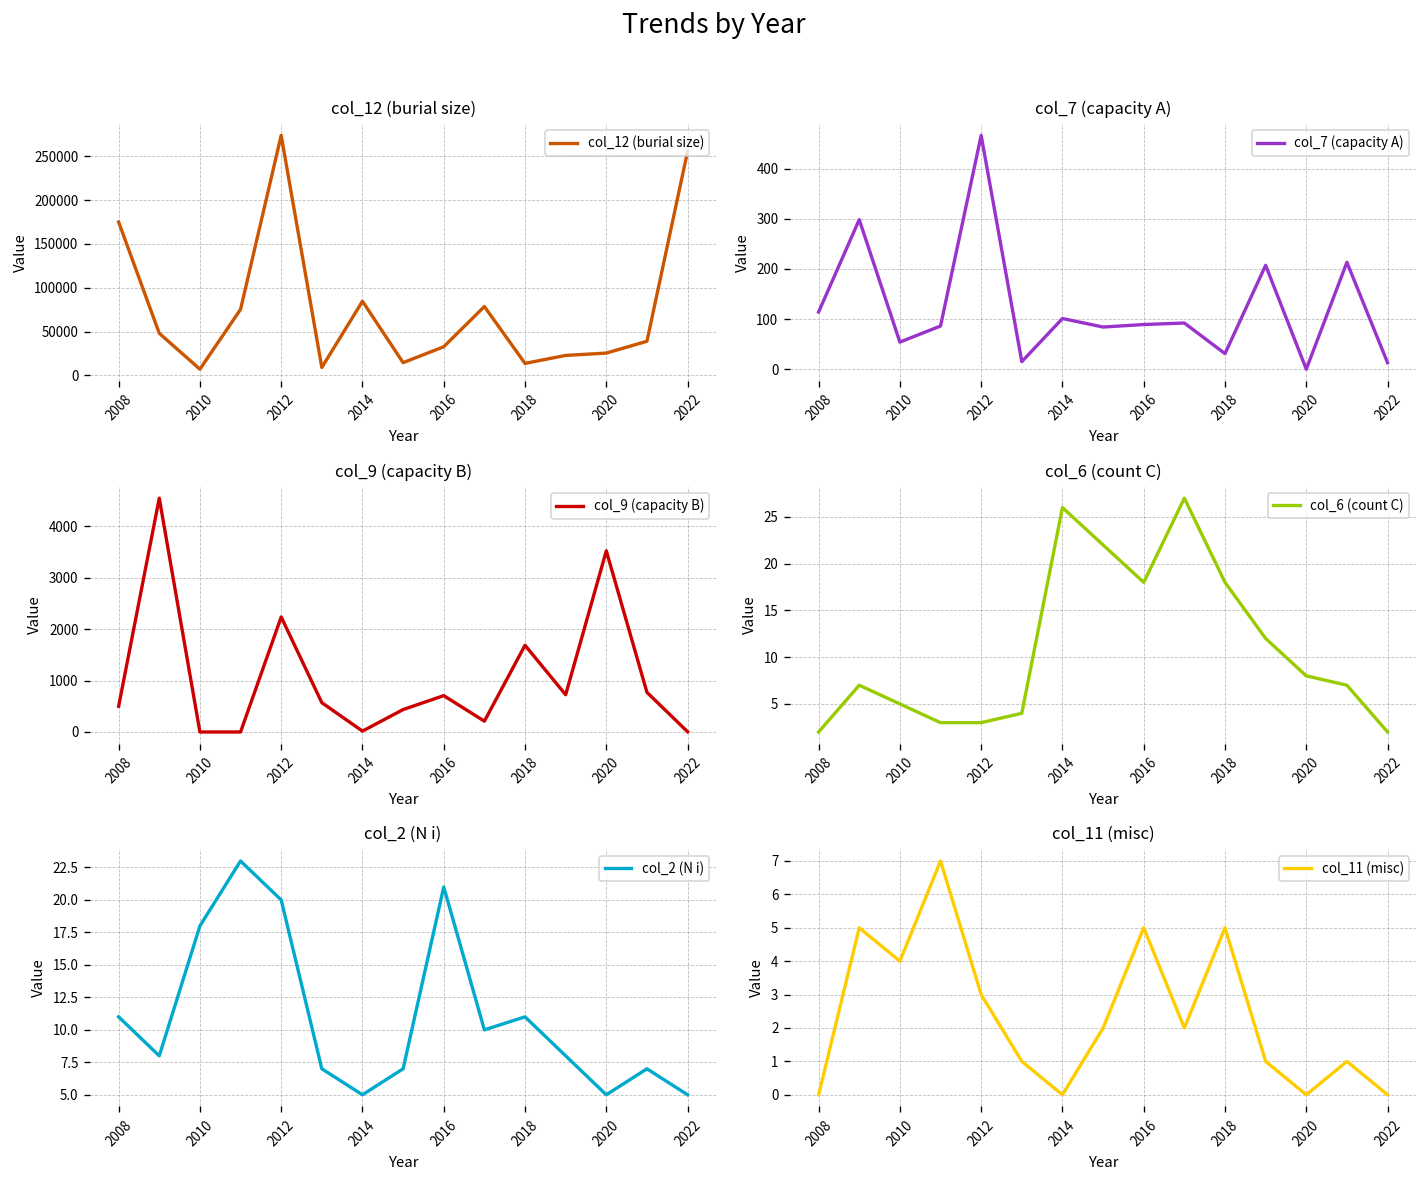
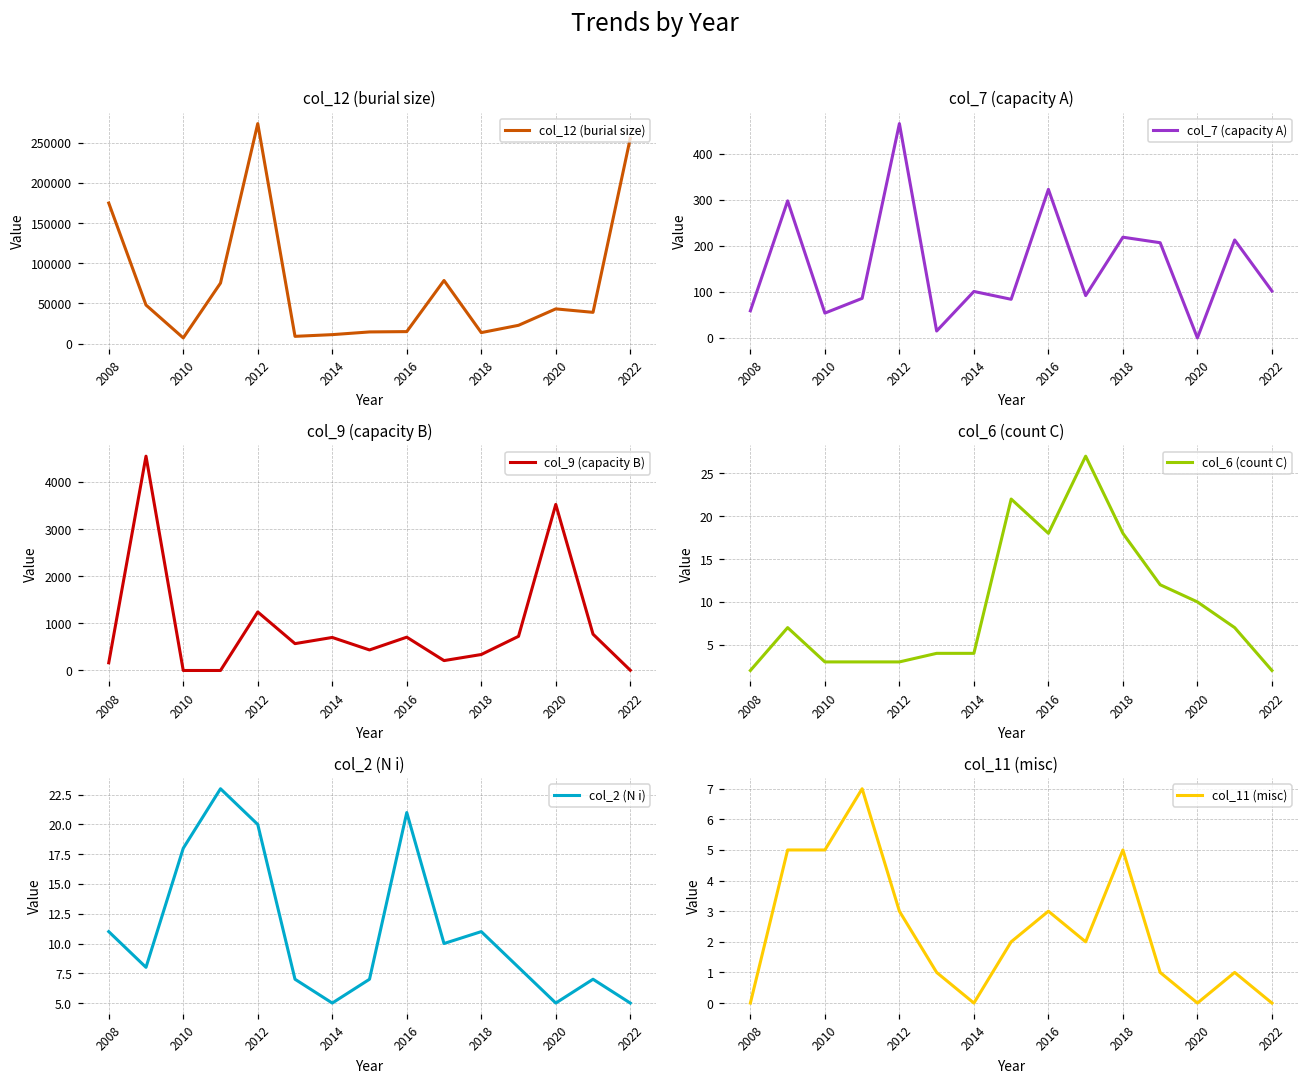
col_12 (burial size), 2014: 80000 -> 10000
col_12 (burial size), 2016: 30000 -> 10000
col_12 (burial size), 2020: 30000 -> 40000
col_7 (capacity A), 2008: 110 -> 60
col_7 (capacity A), 2016: 90 -> 320
col_7 (capacity A), 2018: 30 -> 220
col_7 (capacity A), 2022: 10 -> 100
col_9 (capacity B), 2008: 500 -> 200
col_9 (capacity B), 2012: 2200 -> 1200
col_9 (capacity B), 2014: 0 -> 700
col_9 (capacity B), 2018: 1700 -> 300
col_6 (count C), 2010: 5 -> 3
col_6 (count C), 2014: 26 -> 4
col_6 (count C), 2020: 8 -> 10
col_11 (misc), 2010: 4 -> 5
col_11 (misc), 2016: 5 -> 3
